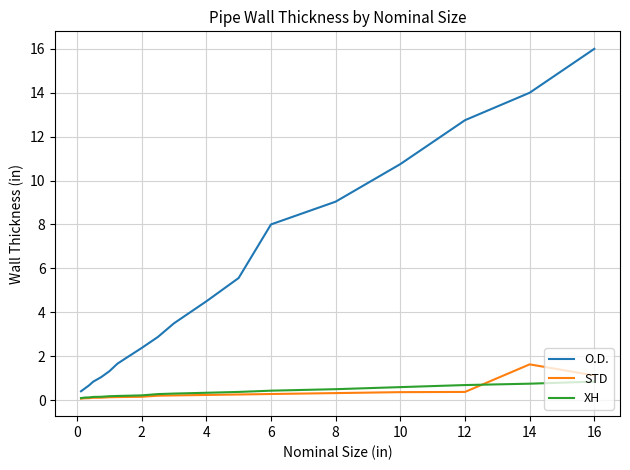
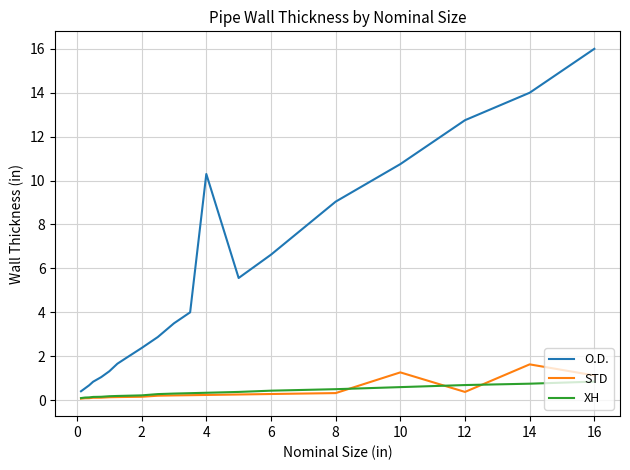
O.D., 4: 4.5 -> 10.3
O.D., 6: 8.0 -> 6.6
STD, 10: 0.4 -> 1.3
